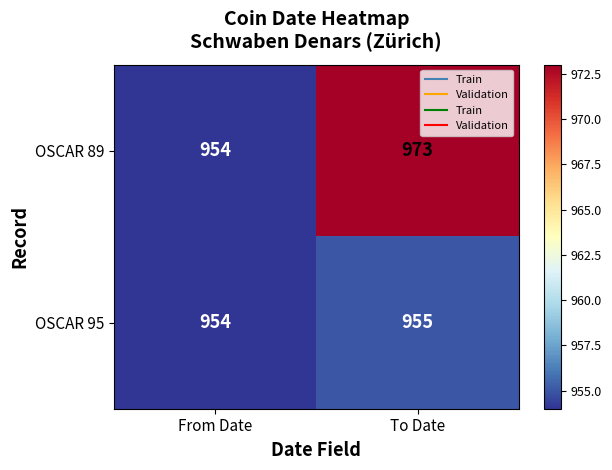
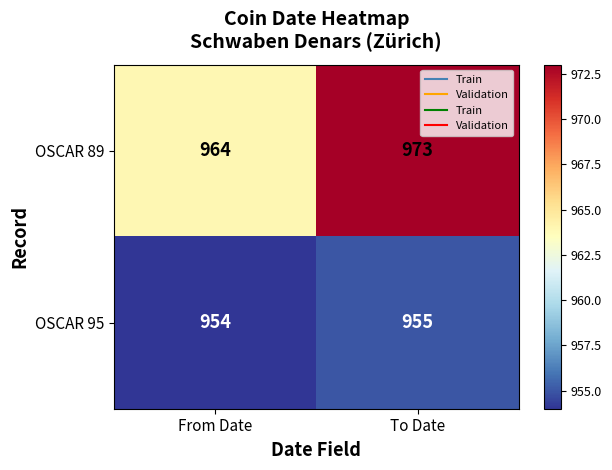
OSCAR 89, From Date: 954 -> 964
